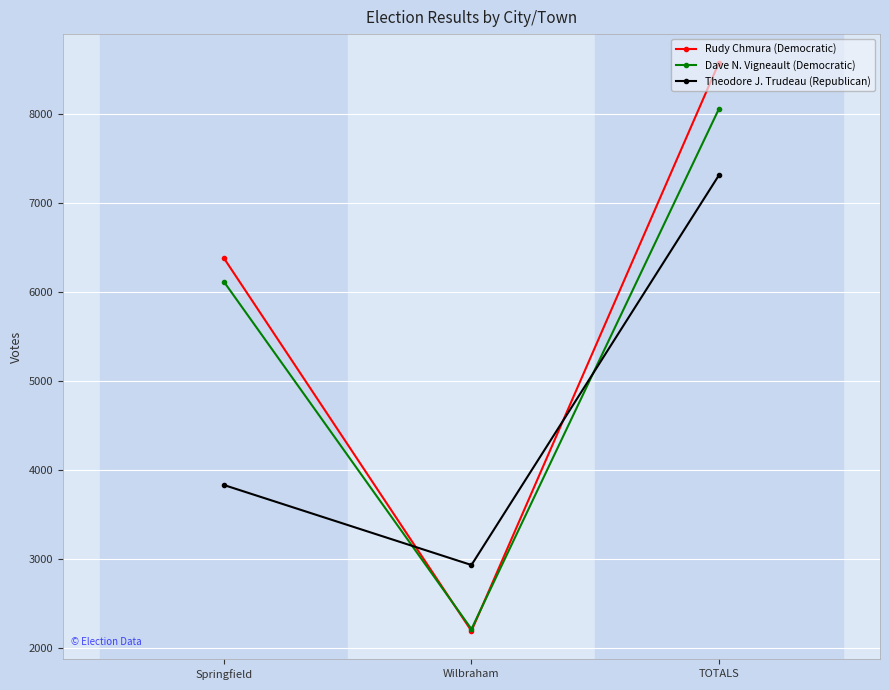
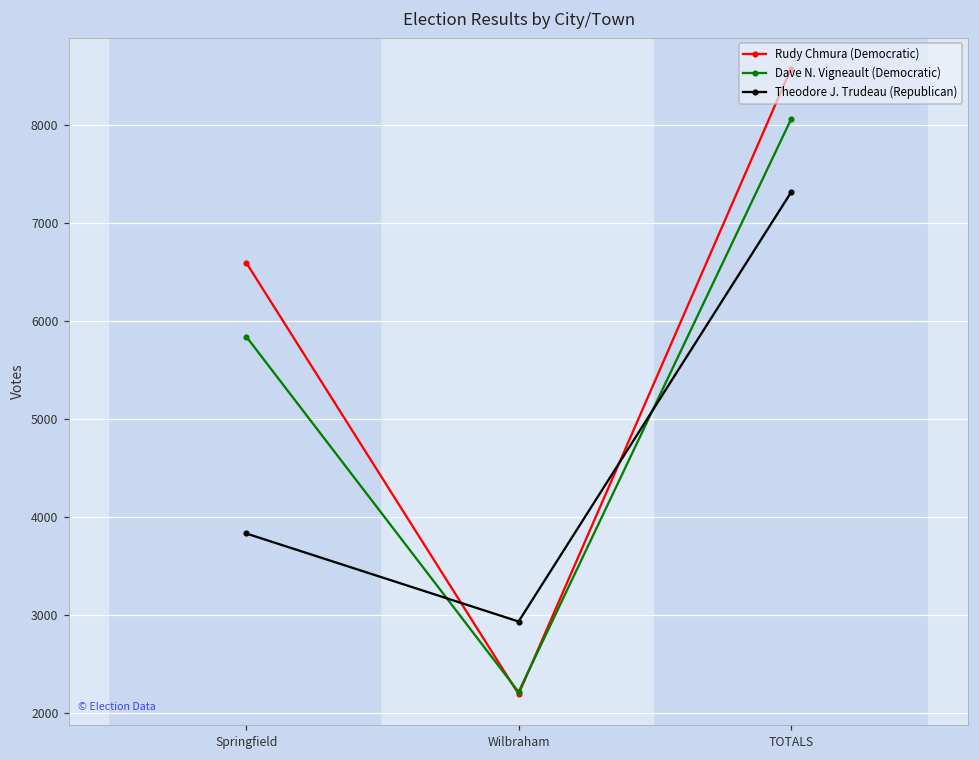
Rudy Chmura (Democratic), Springfield: 6400 -> 6600
Dave N. Vigneault (Democratic), Springfield: 6100 -> 5800
